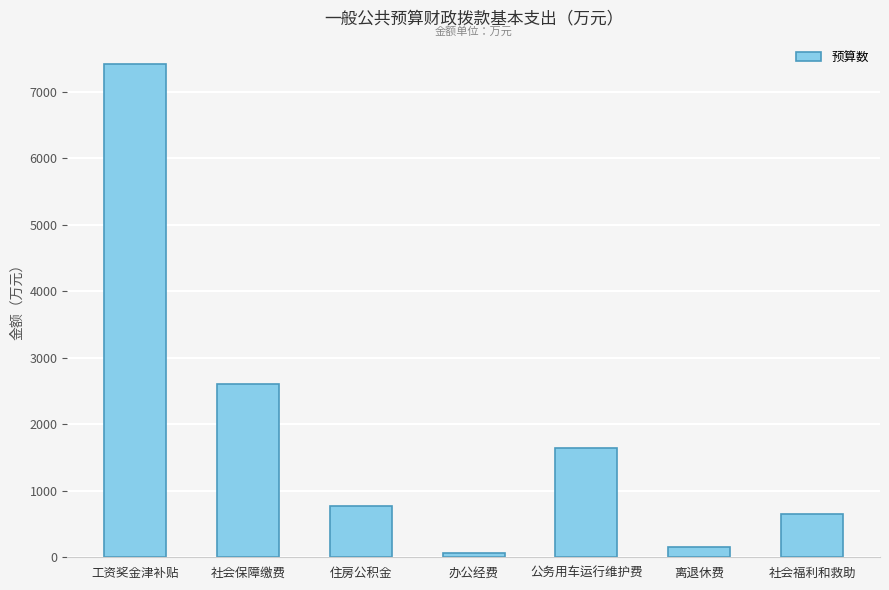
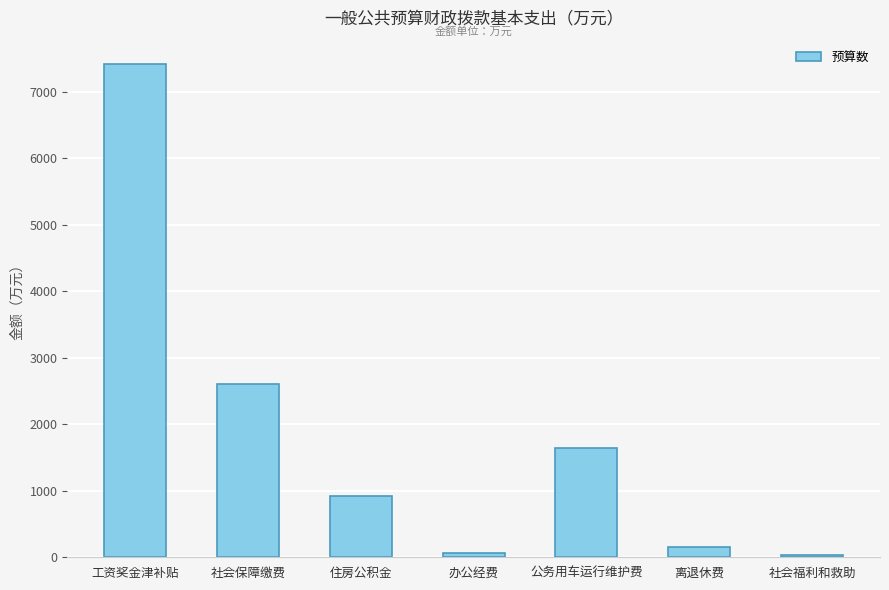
住房公积金: 800 -> 900
社会福利和救助: 700 -> 0
